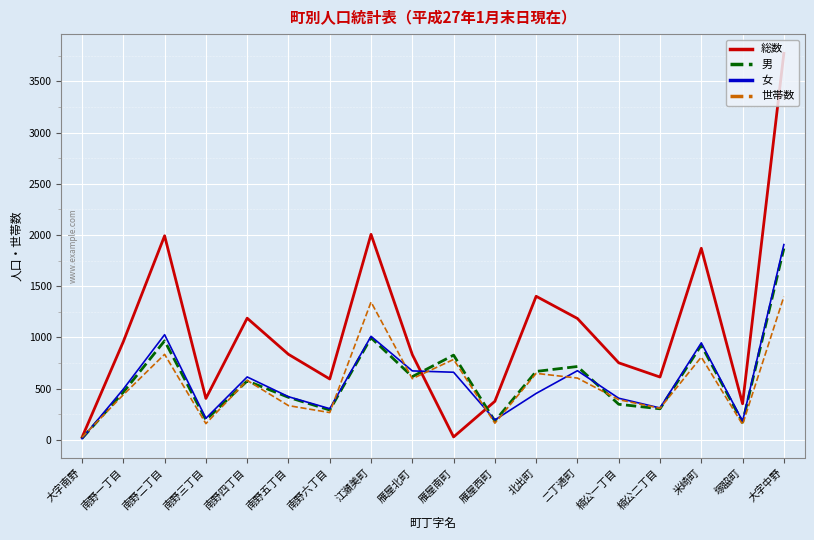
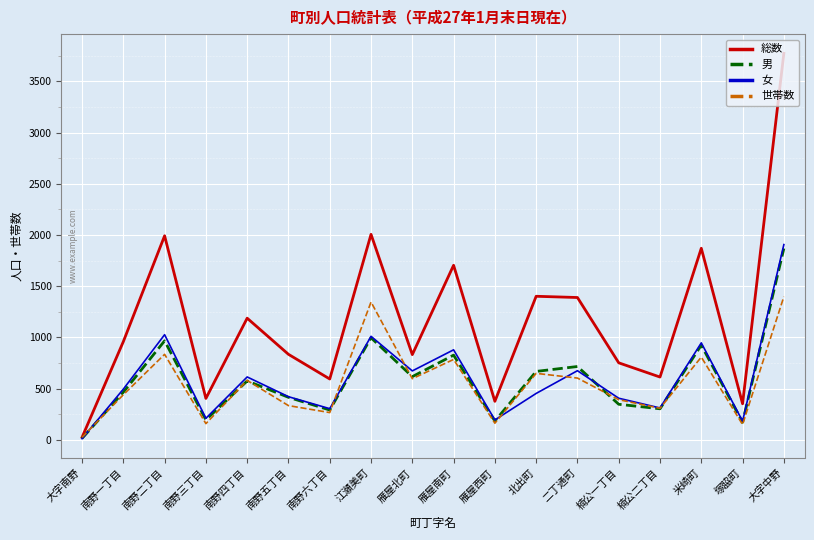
総数, 雁屋南町: 30 -> 1700
女, 雁屋南町: 660 -> 880
総数, 二丁通町: 1180 -> 1390
